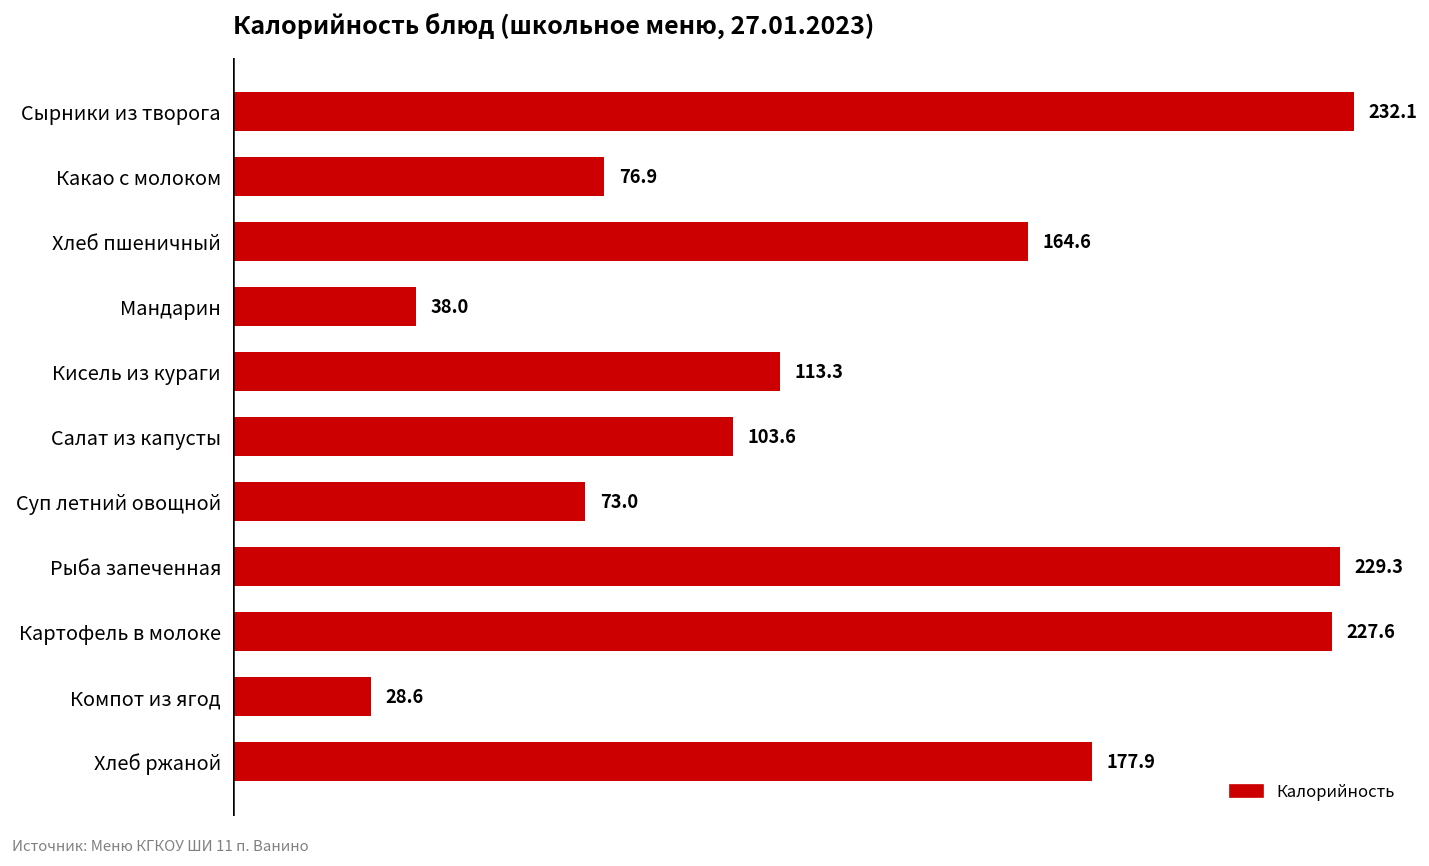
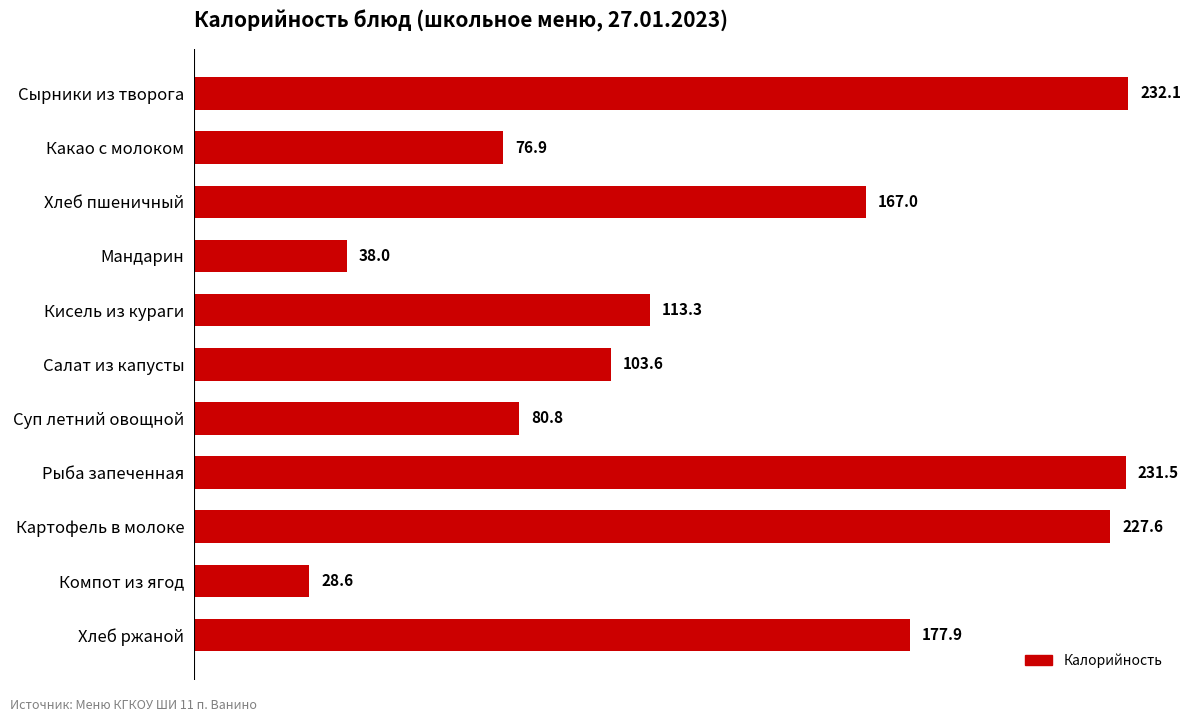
Хлеб пшеничный: 164.6 -> 167.0
Суп летний овощной: 73.0 -> 80.8
Рыба запеченная: 229.3 -> 231.5
